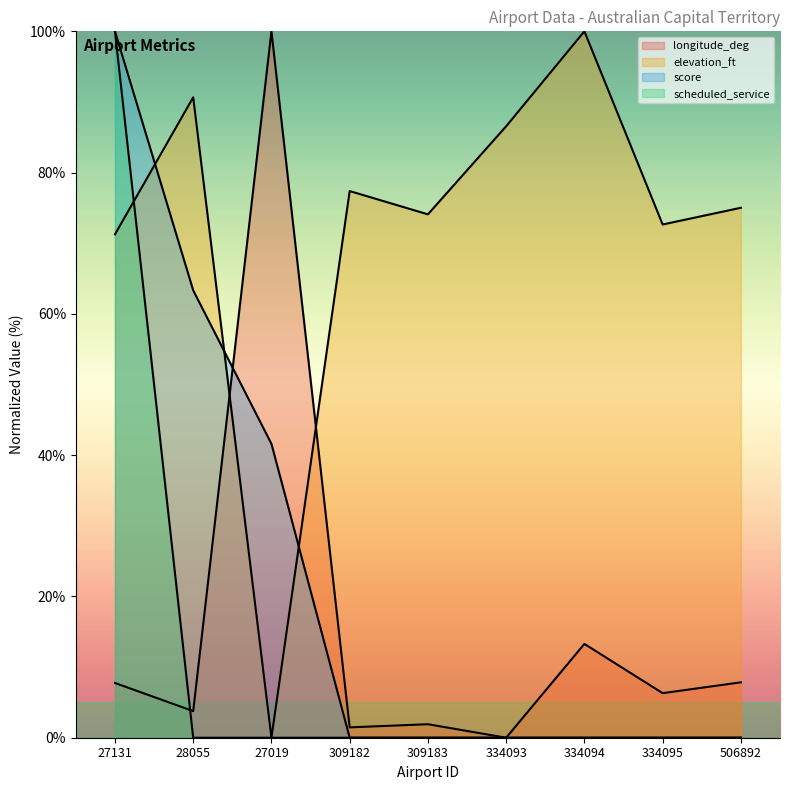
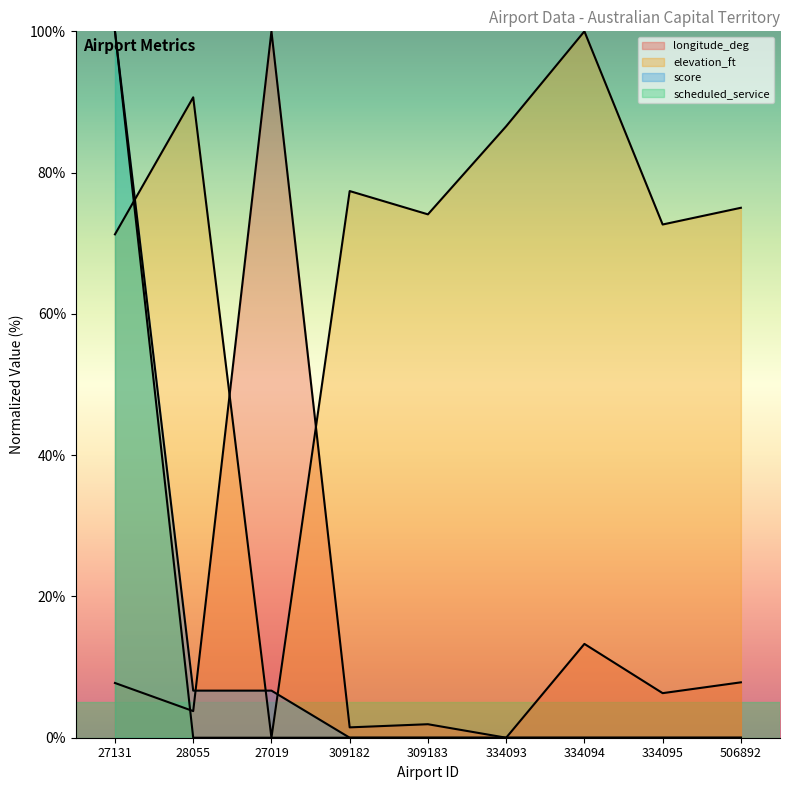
score, 28055: 63% -> 7%
score, 27019: 42% -> 7%
